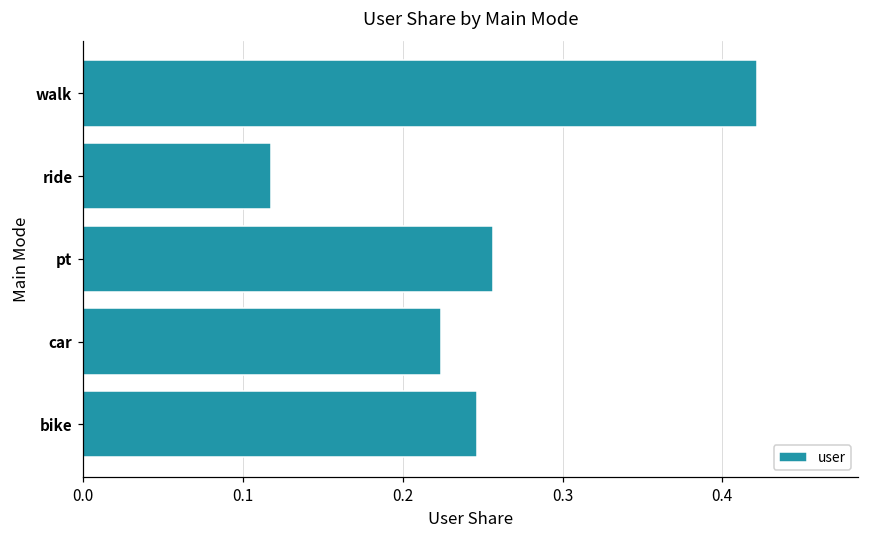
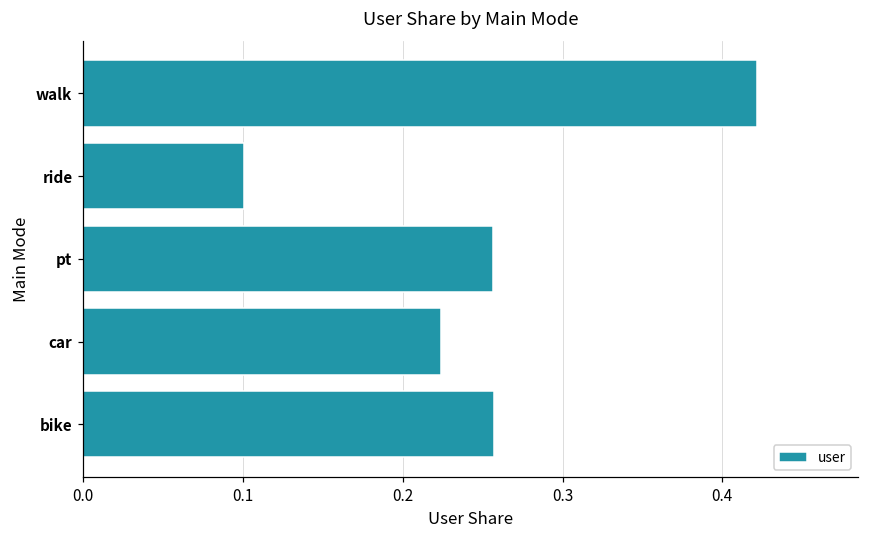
ride: 0.118 -> 0.101
bike: 0.247 -> 0.257
